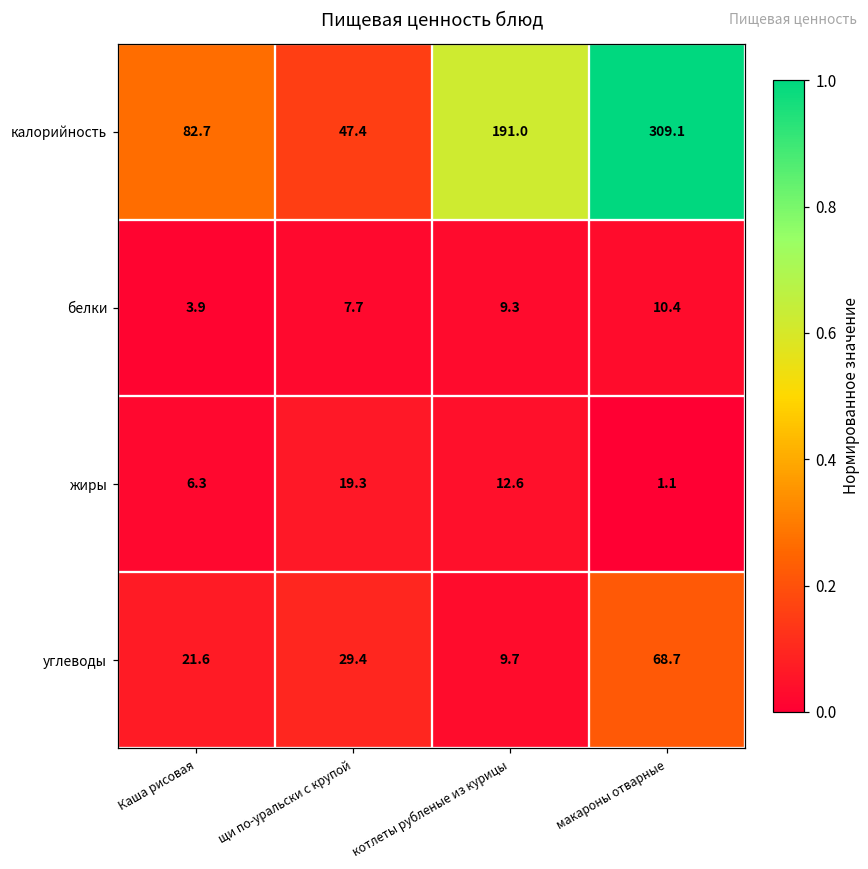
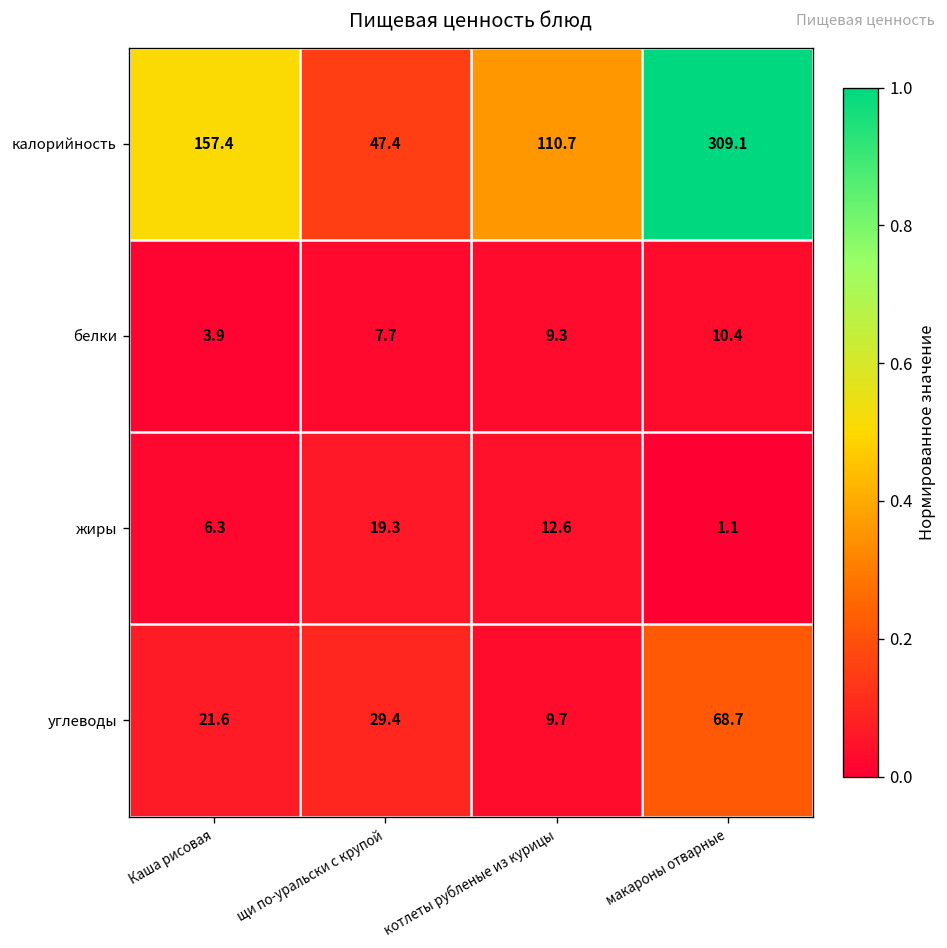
калорийность, Каша рисовая: 82.7 -> 157.4
калорийность, котлеты рубленые из курицы: 191.0 -> 110.7
